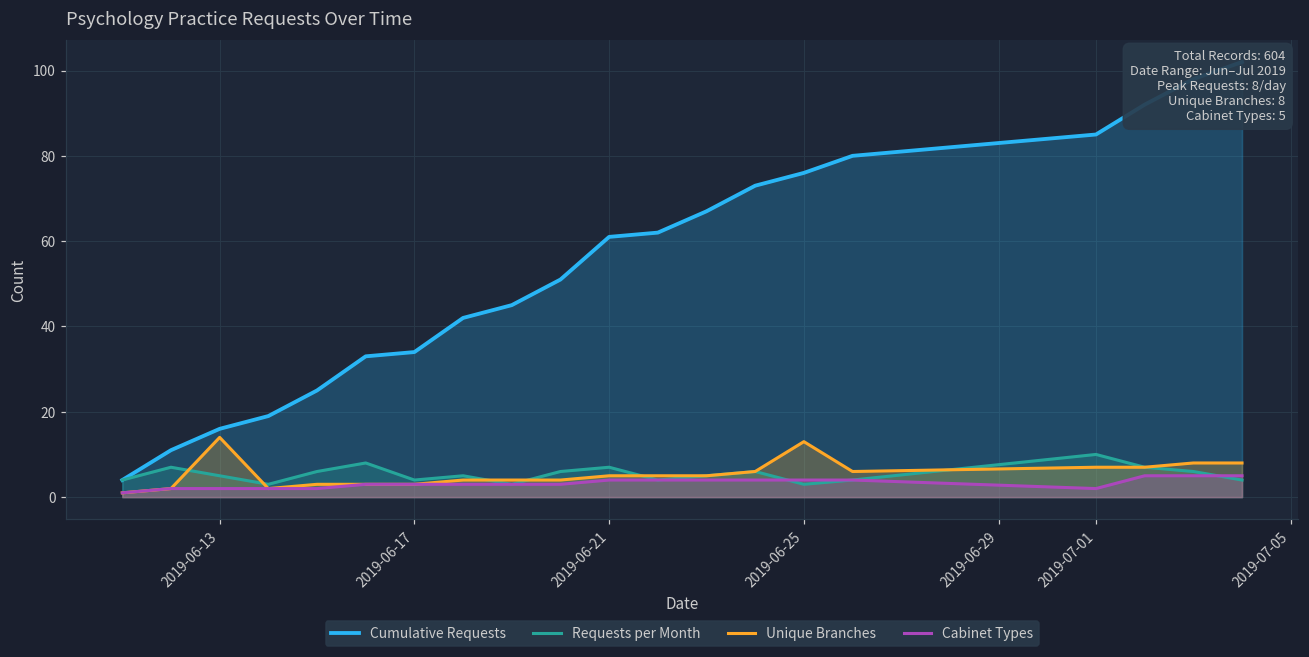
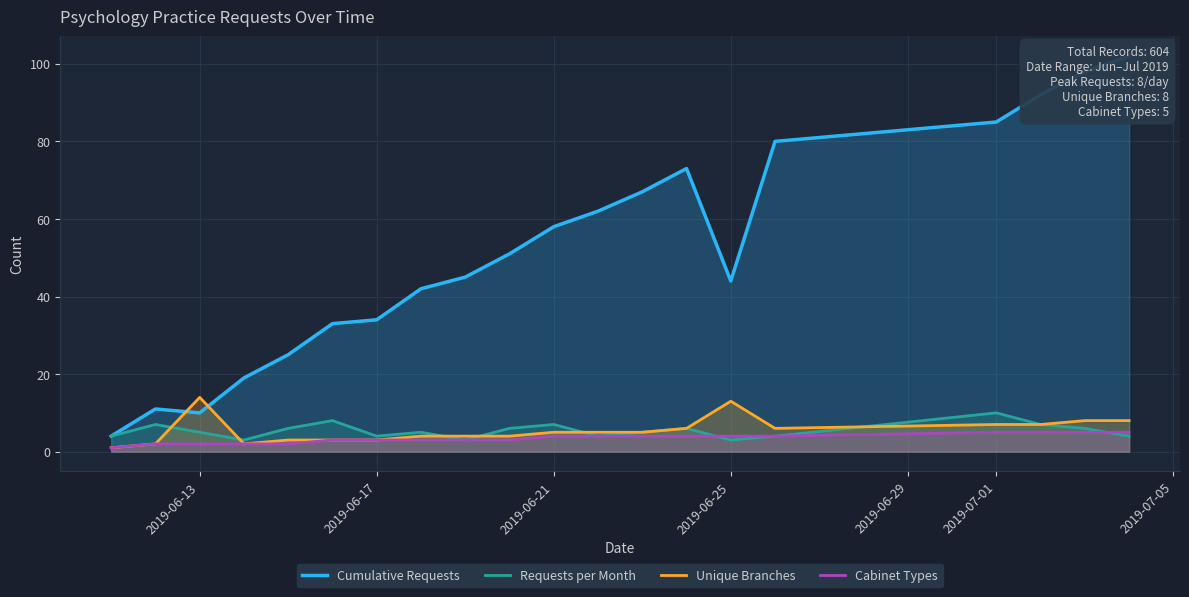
Cumulative Requests, 2019-06-13: 16 -> 10
Cumulative Requests, 2019-06-21: 61 -> 58
Cumulative Requests, 2019-06-25: 76 -> 44
Cabinet Types, 2019-07-01: 2 -> 5
